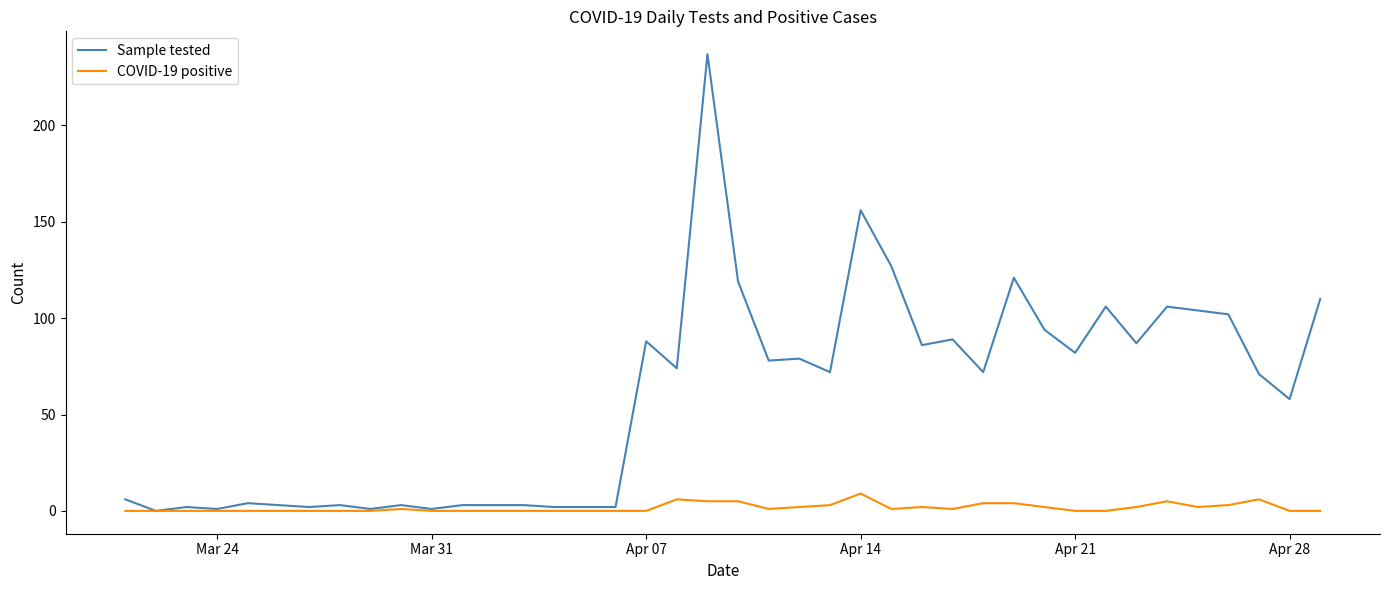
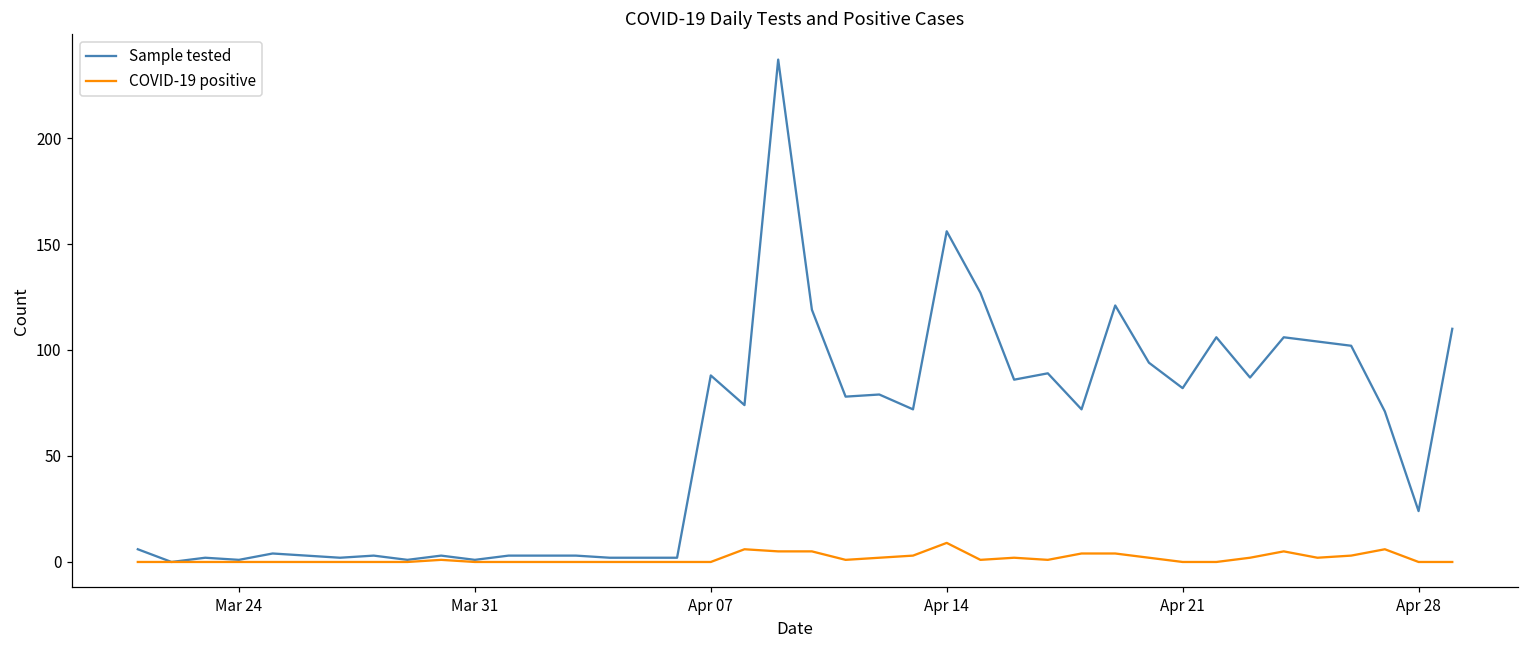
Sample tested, Apr 28: 58 -> 24
